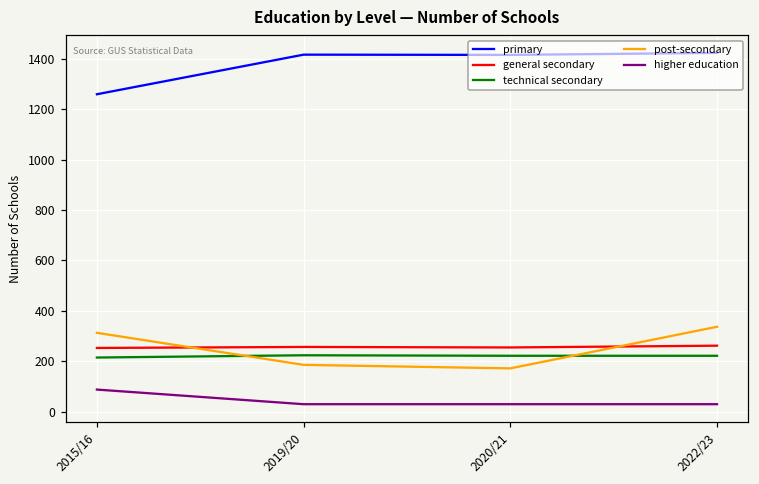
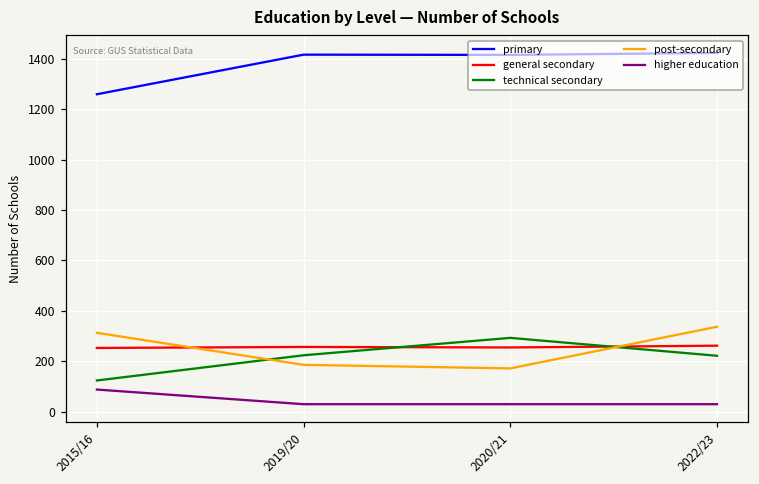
technical secondary, 2015/16: 220 -> 120
technical secondary, 2020/21: 220 -> 290
